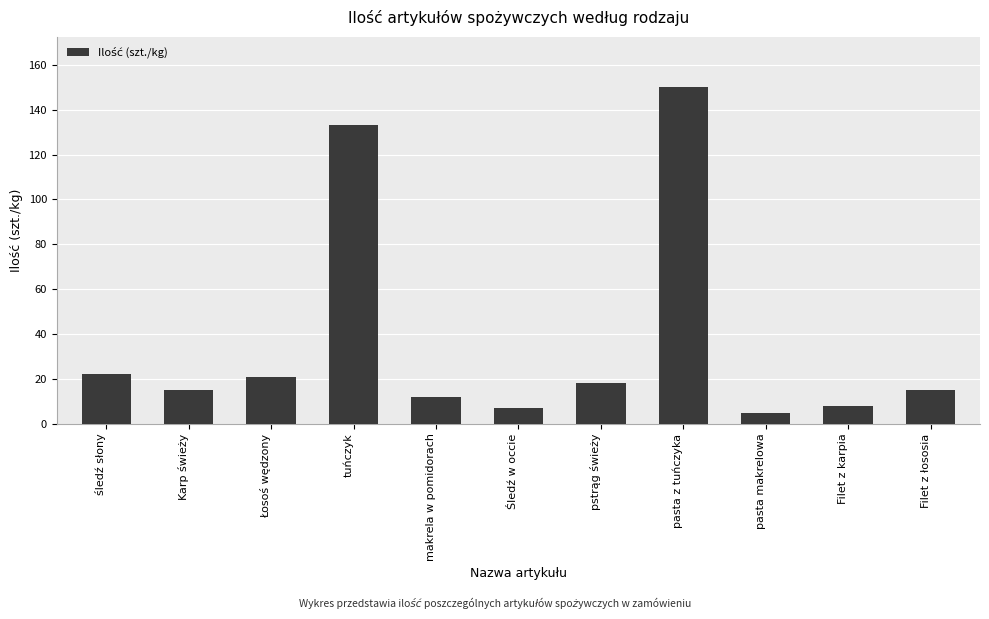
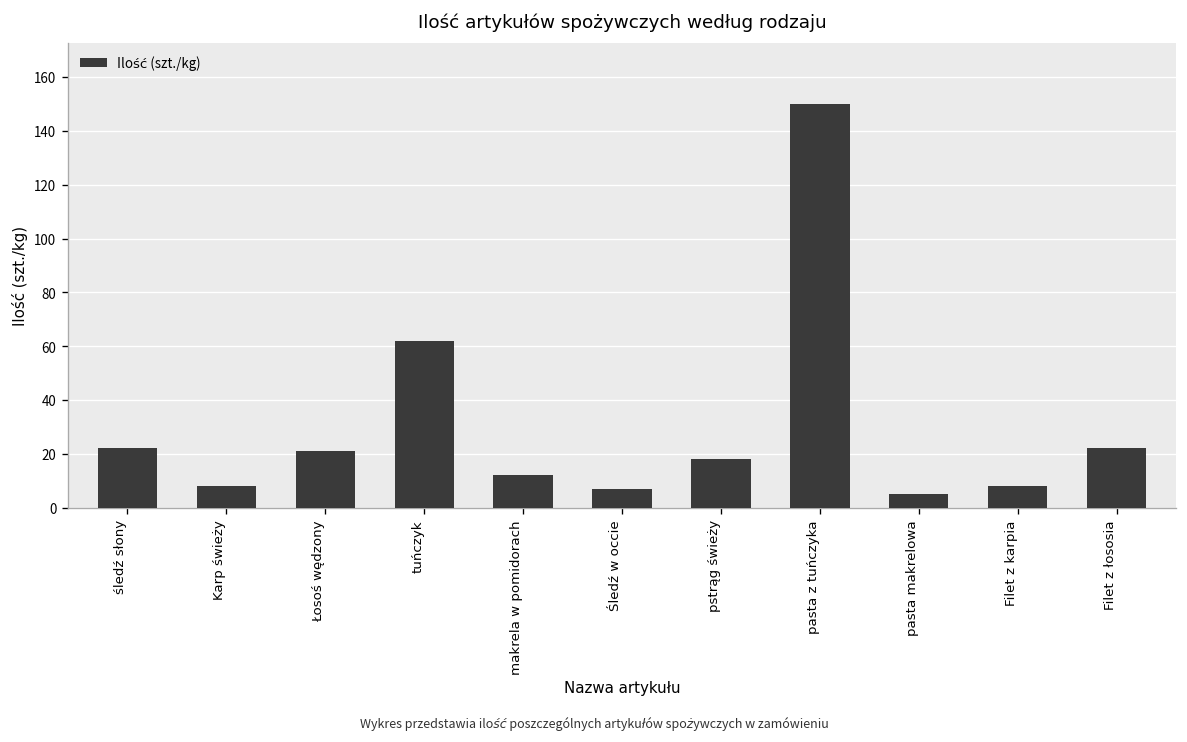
Karp świeży: 15 -> 8
tuńczyk: 133 -> 62
Filet z łososia: 15 -> 22
